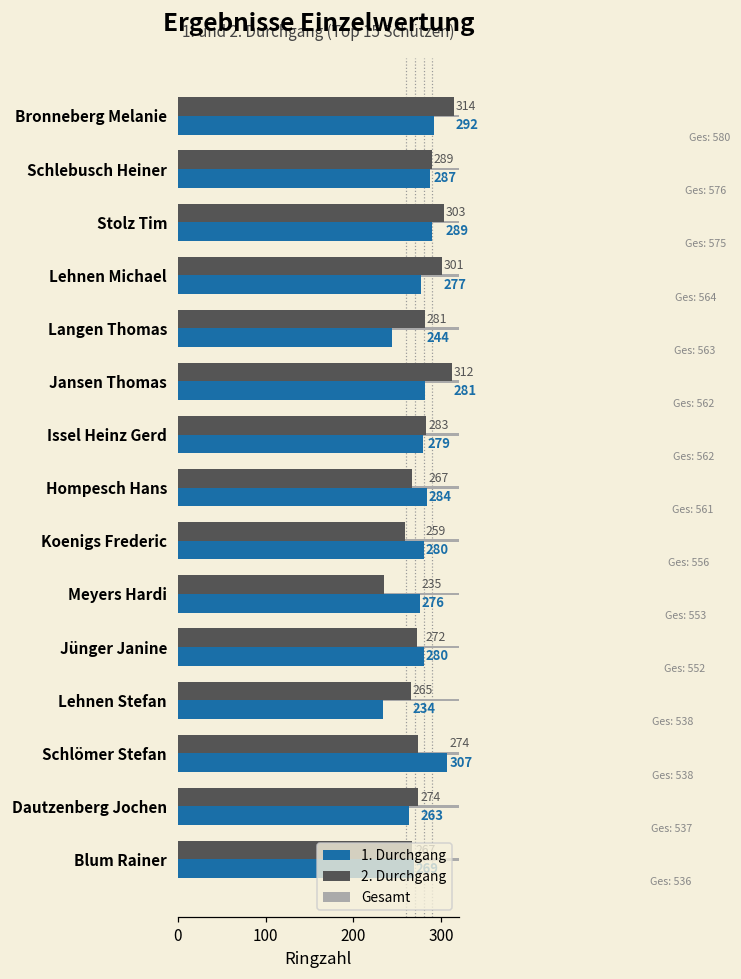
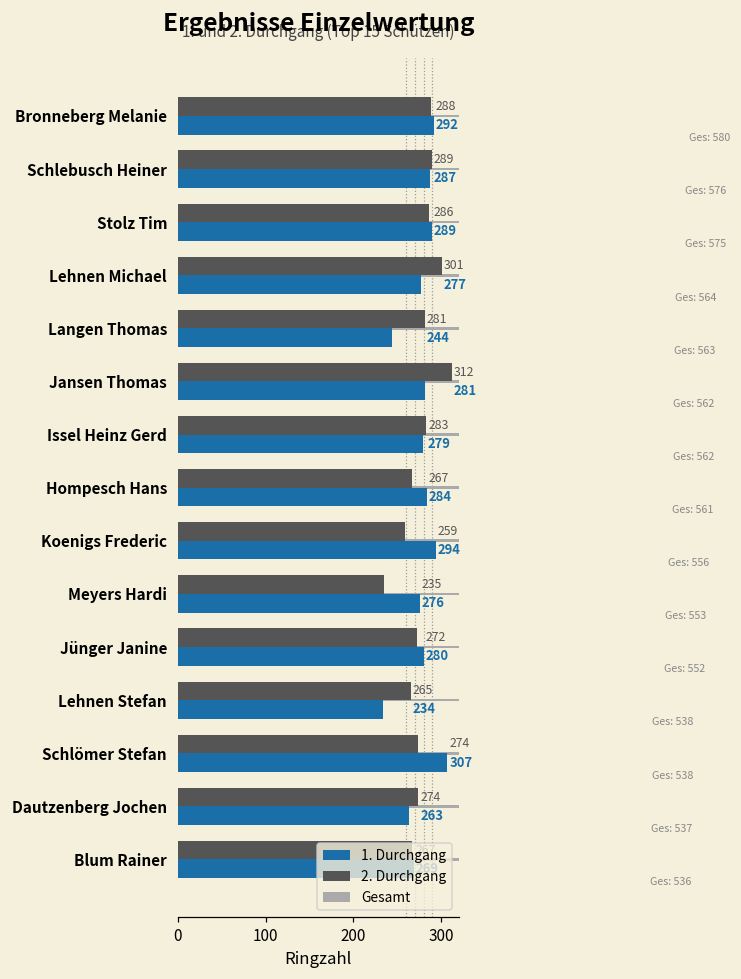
2. Durchgang, Bronneberg Melanie: 314 -> 288
2. Durchgang, Stolz Tim: 303 -> 286
1. Durchgang, Koenigs Frederic: 280 -> 294
